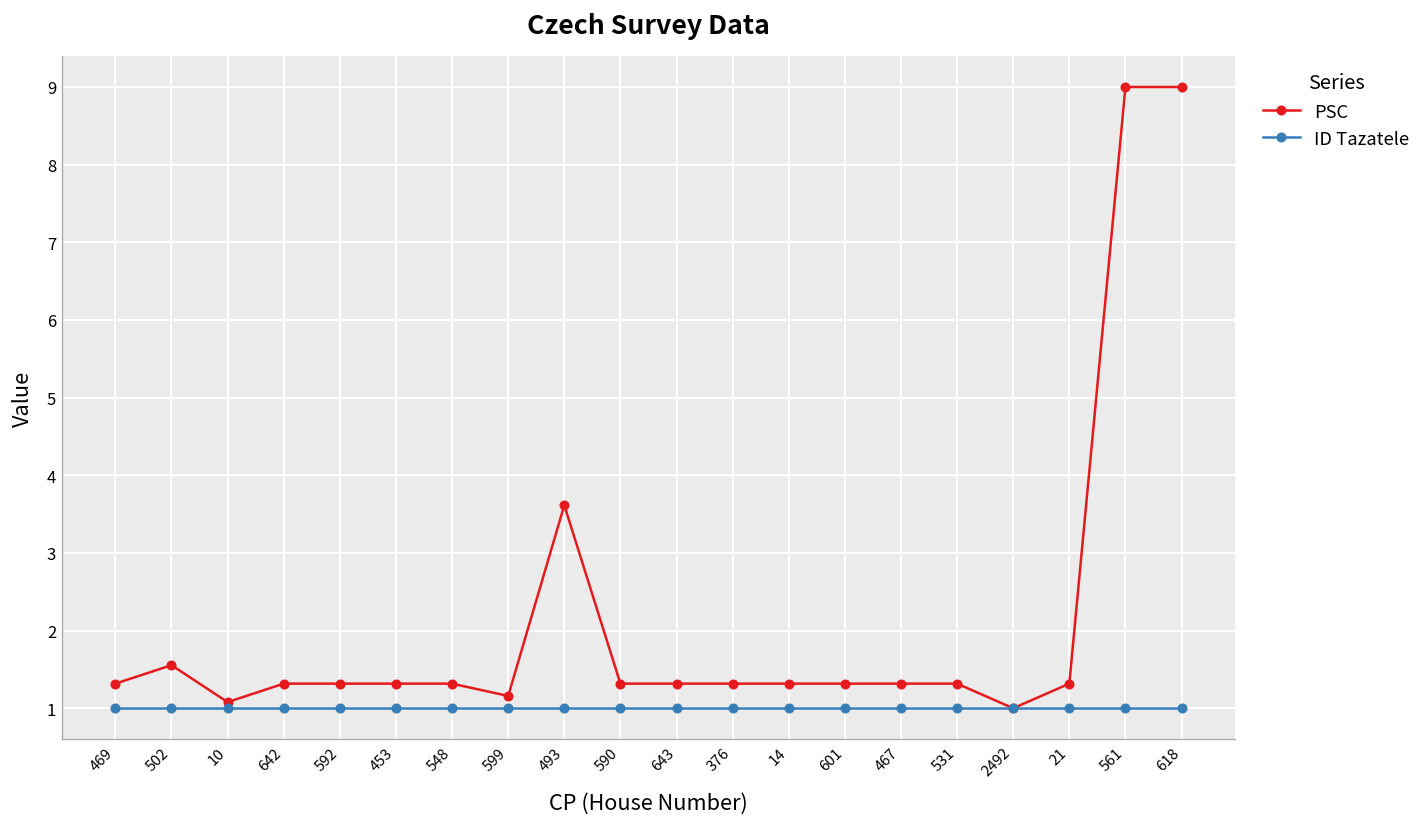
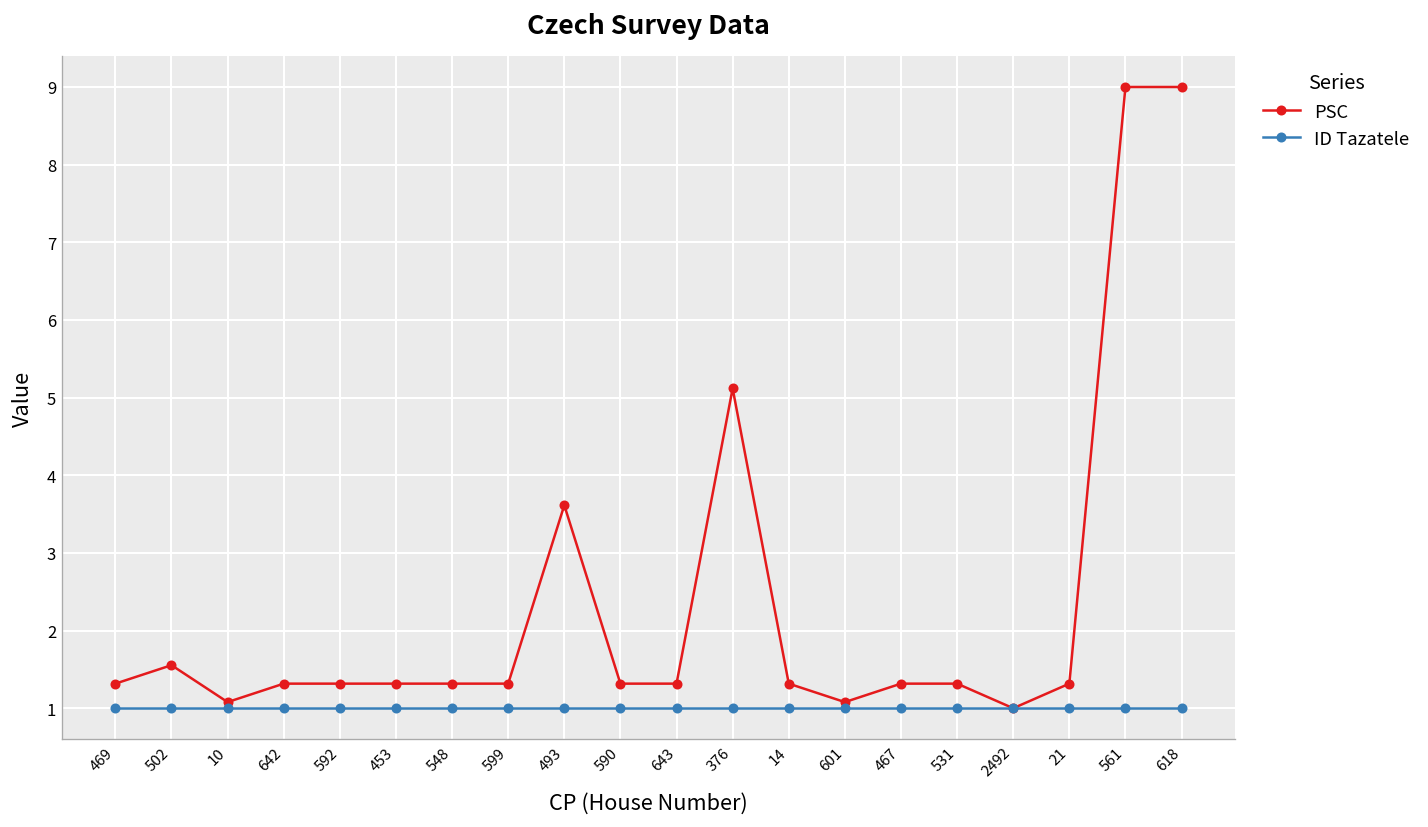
PSC, 599: 1.2 -> 1.3
PSC, 376: 1.3 -> 5.1
PSC, 601: 1.3 -> 1.1
